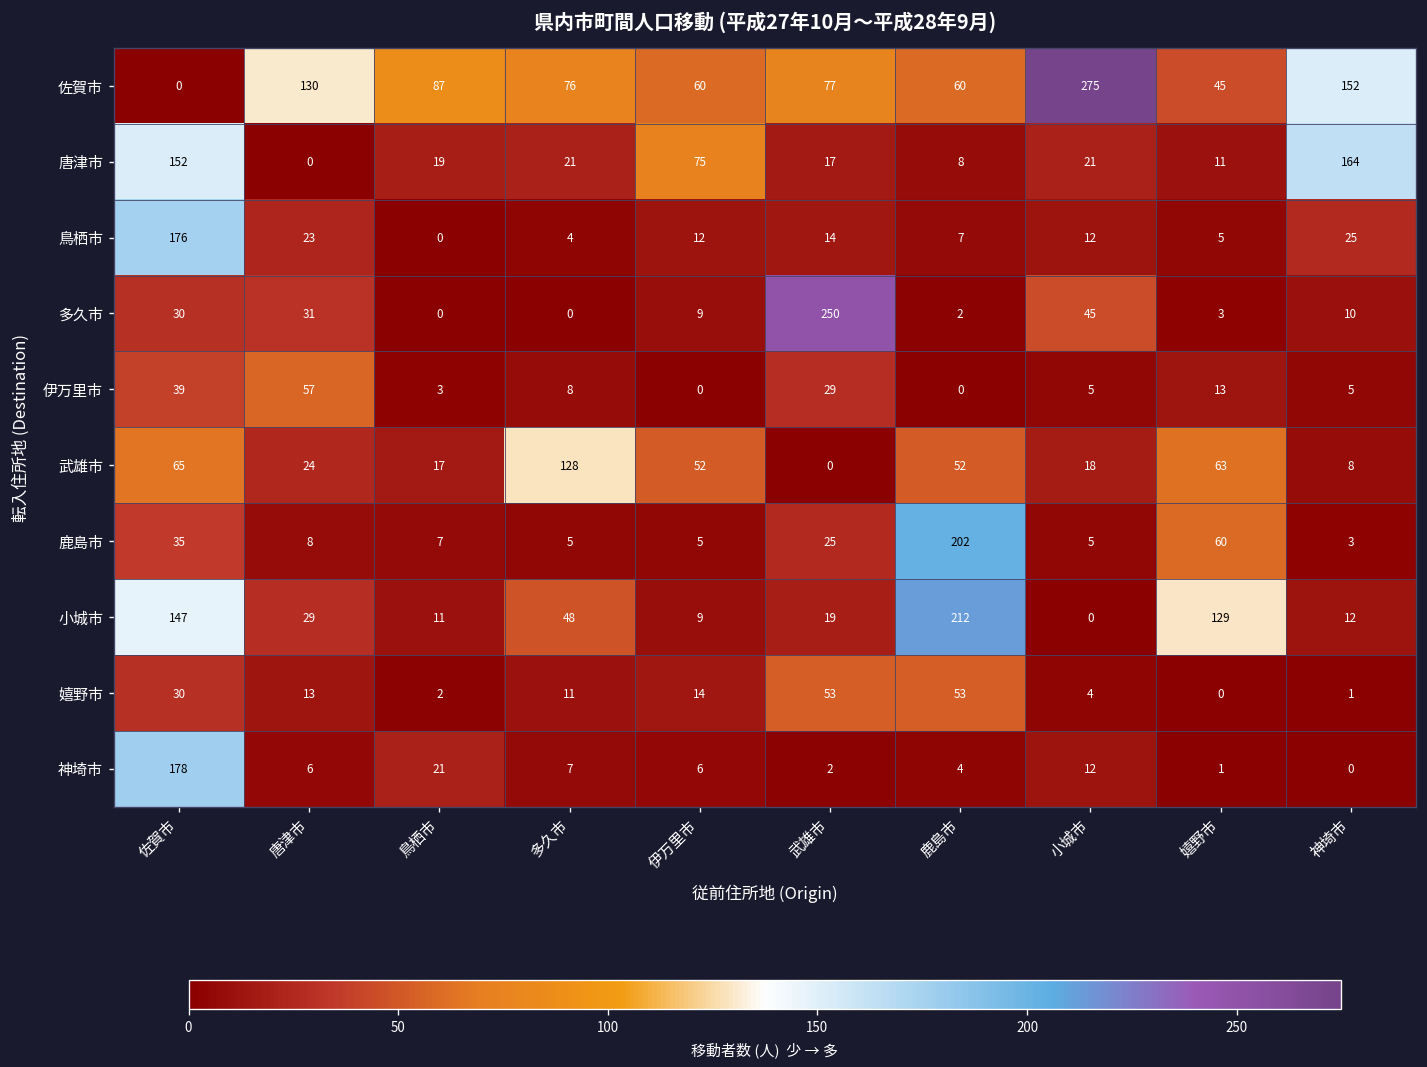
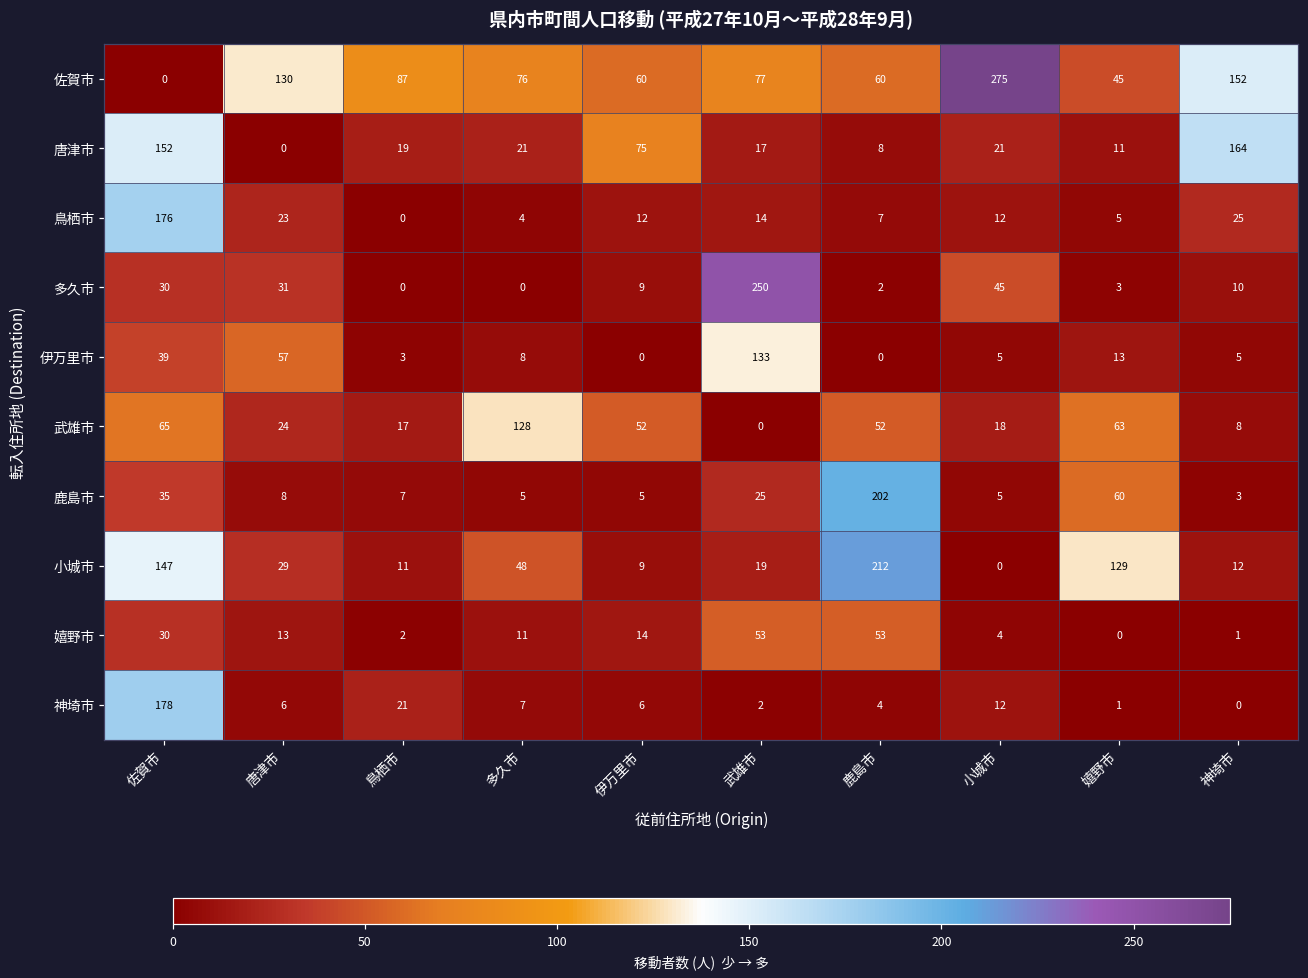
伊万里市, 武雄市: 29 -> 133
